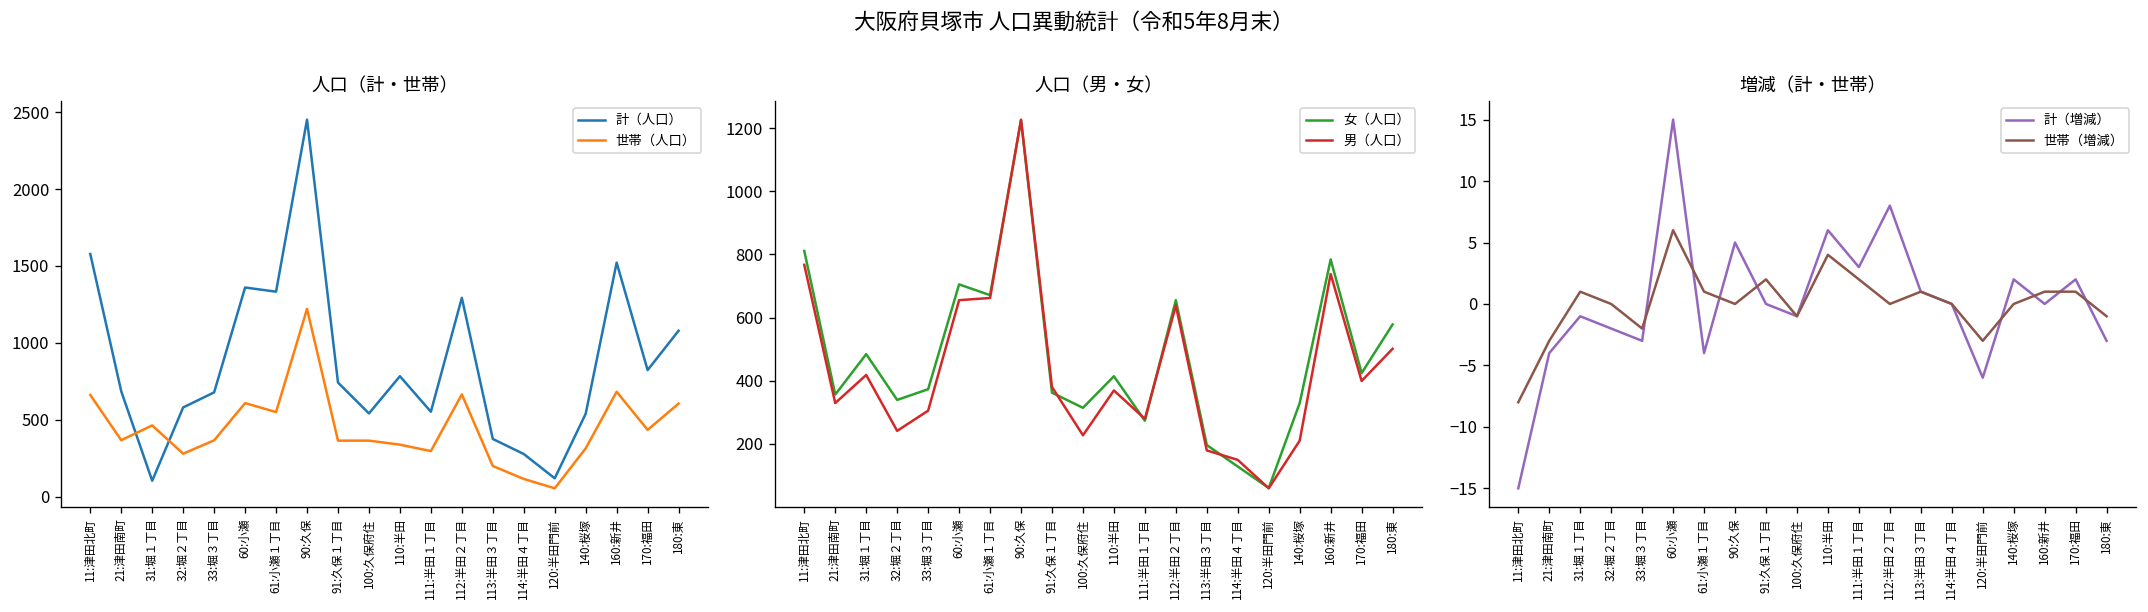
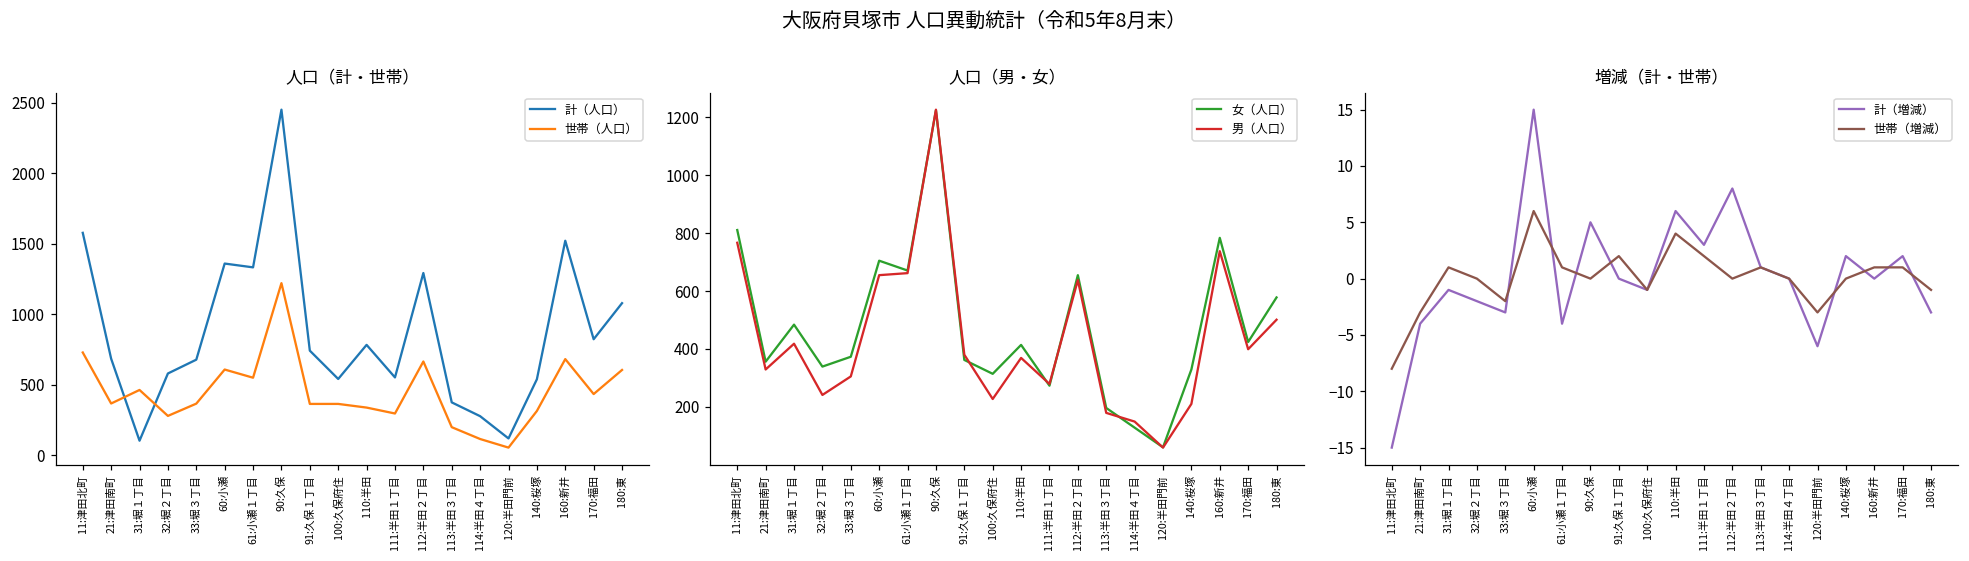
人口（計・世帯）, 世帯（人口）, 11:津田北町: 660 -> 730
